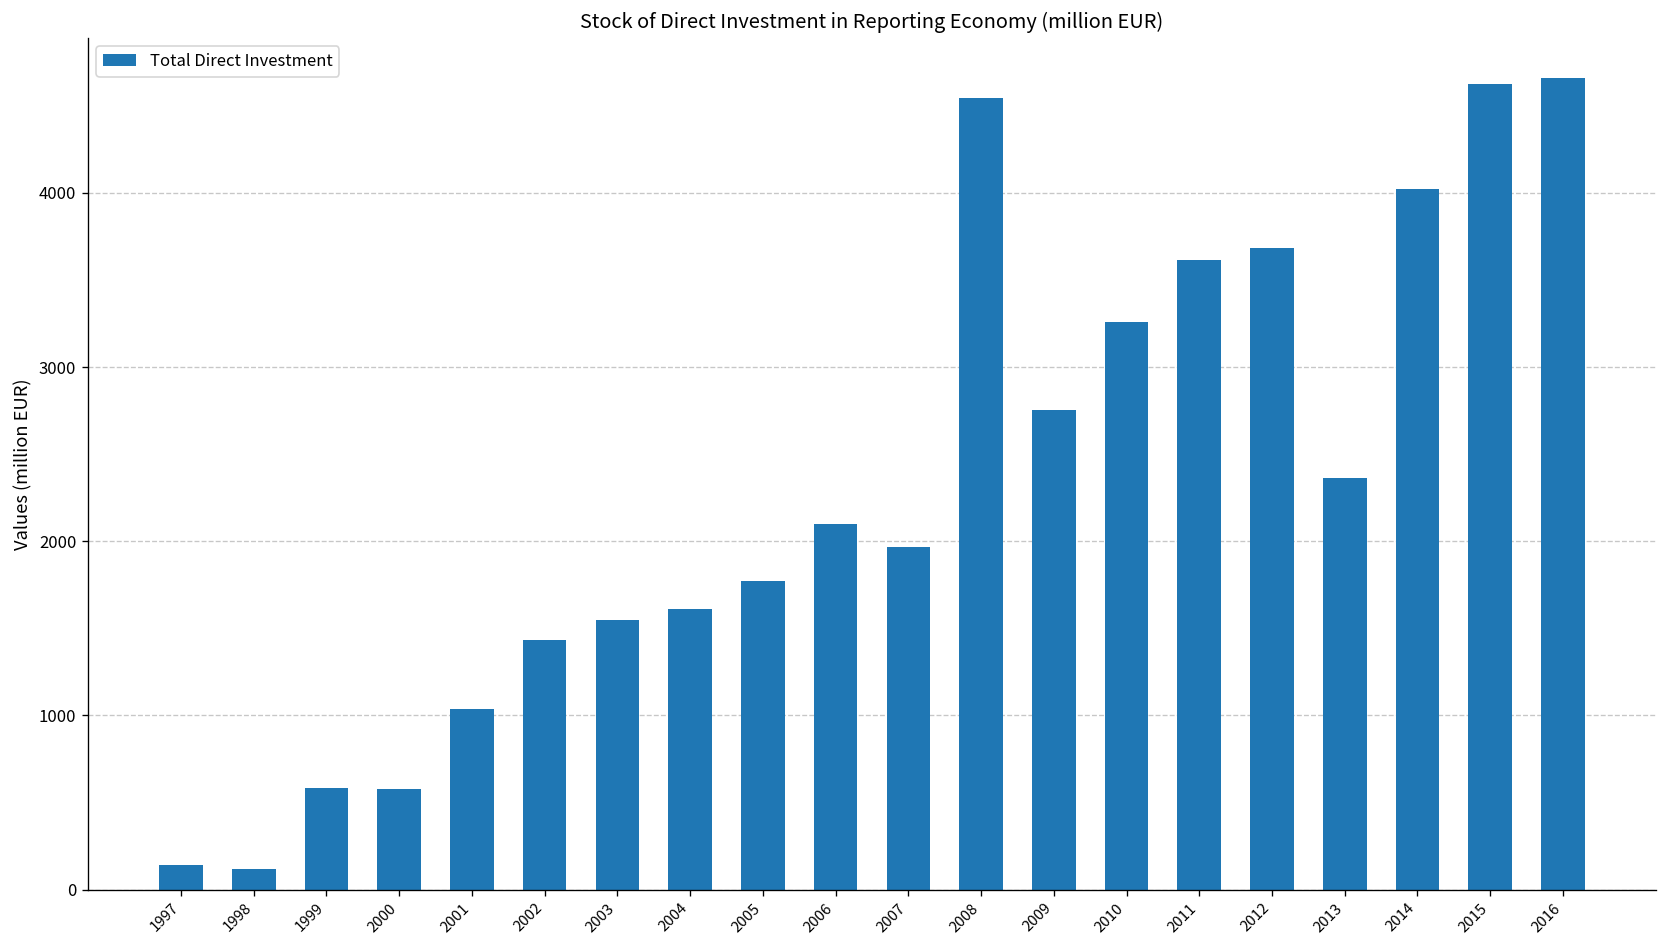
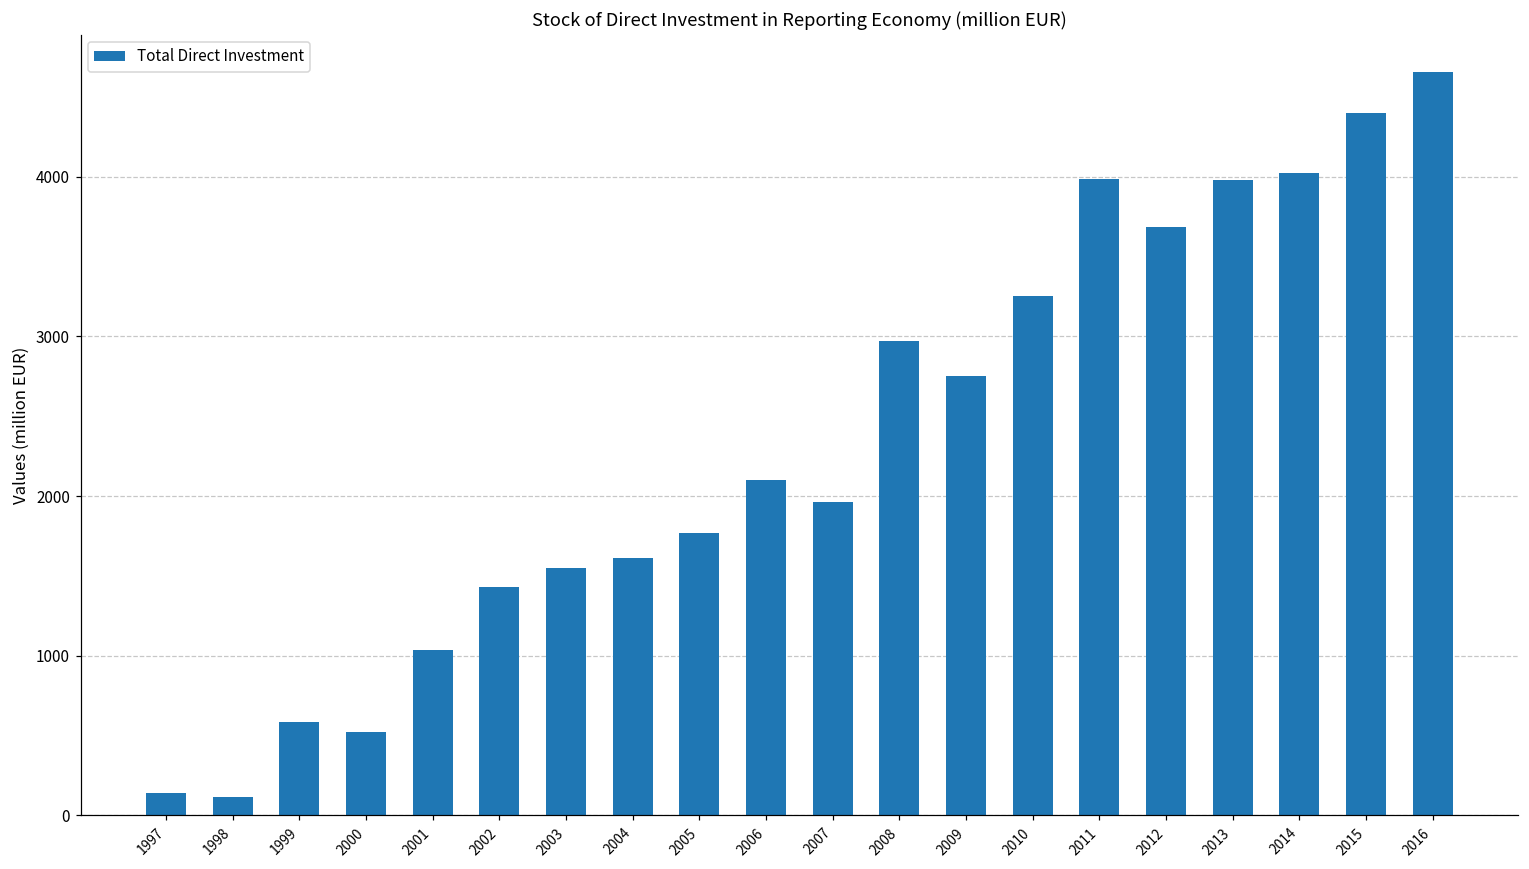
2000: 580 -> 520
2008: 4550 -> 2970
2011: 3620 -> 3990
2013: 2360 -> 3980
2015: 4620 -> 4400
